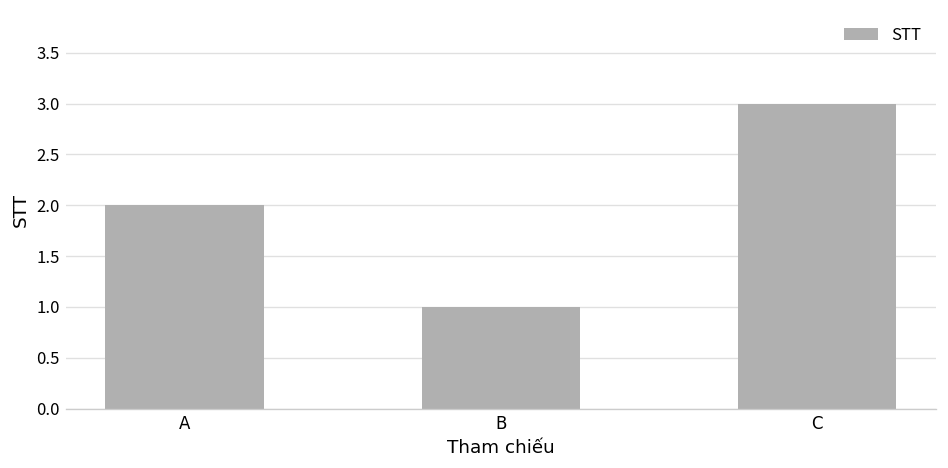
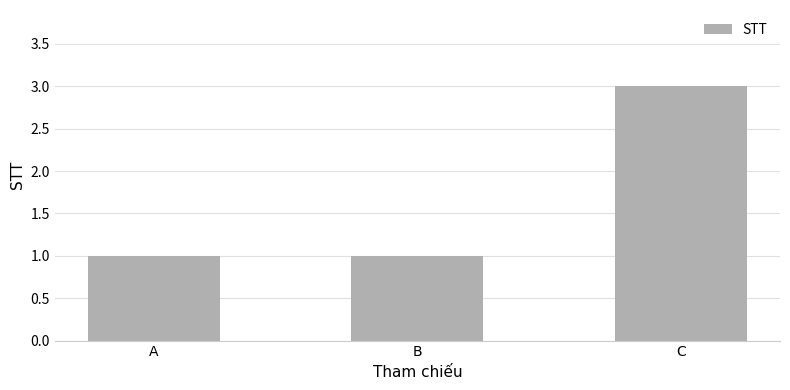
A: 2 -> 1
